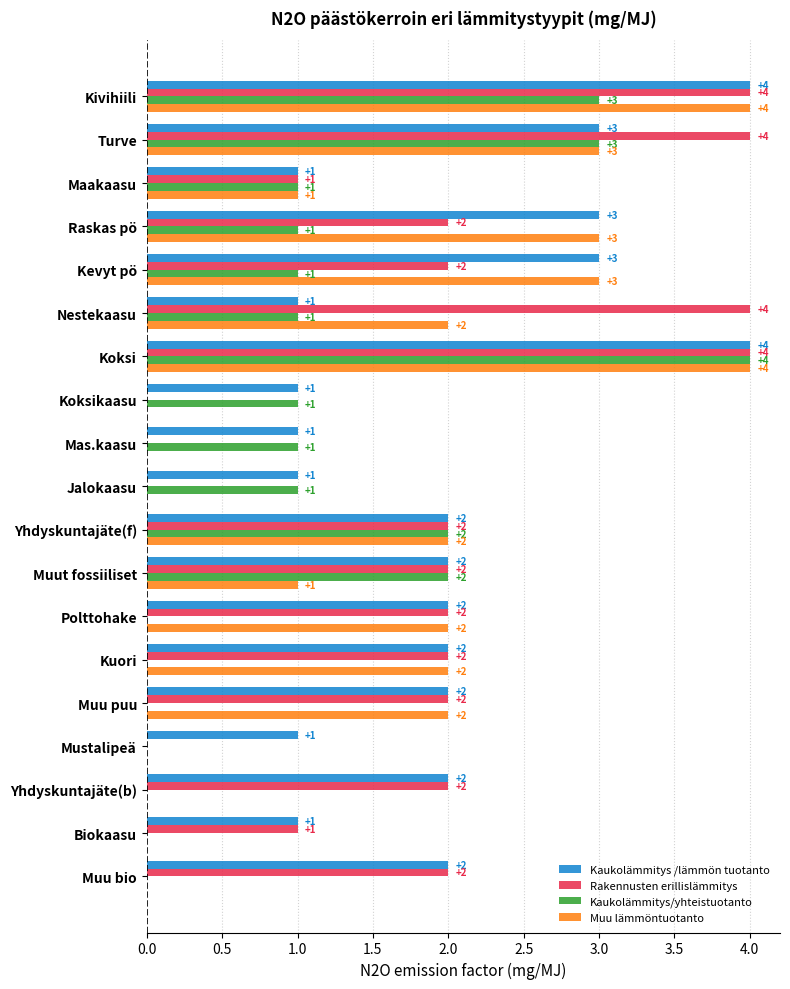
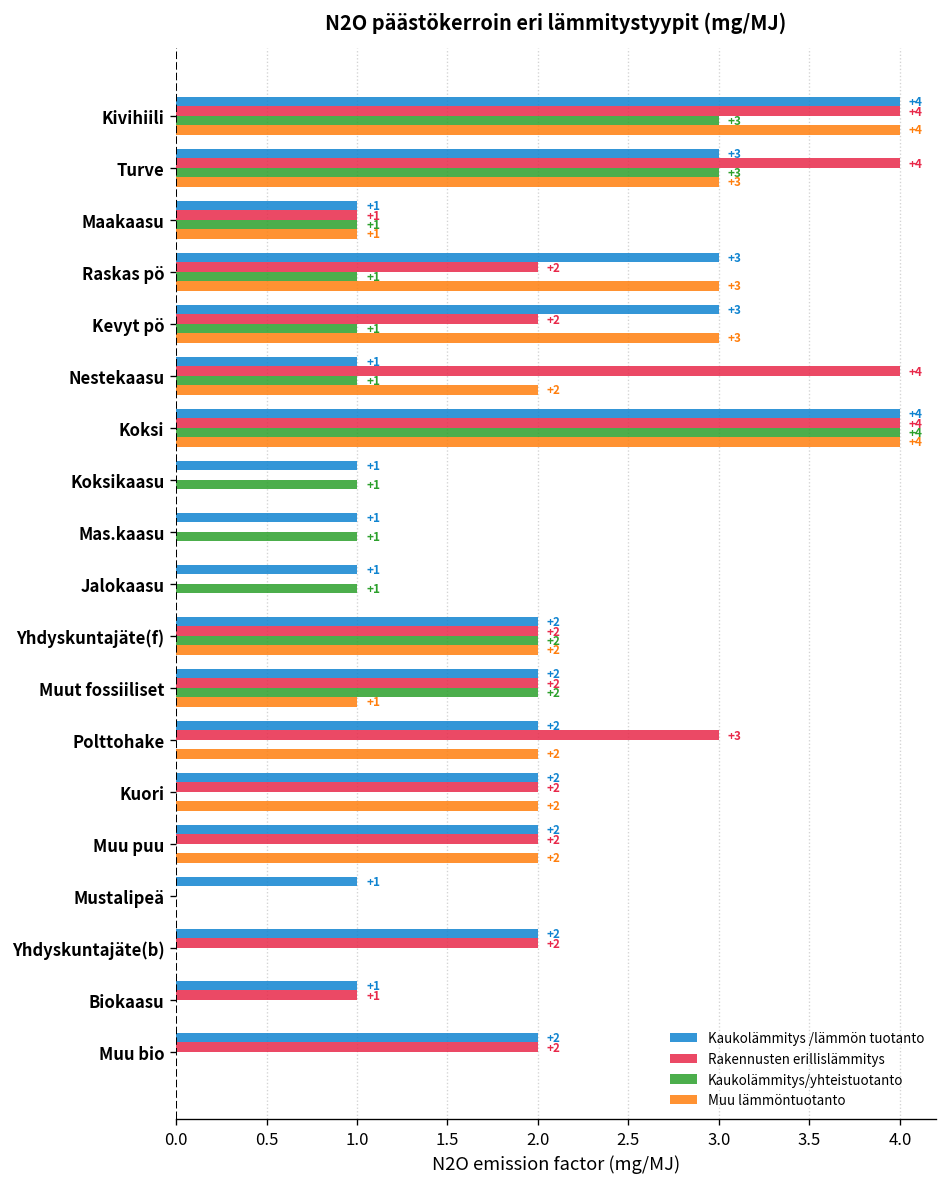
Rakennusten erillislämmitys, Polttohake: +2 -> +3
